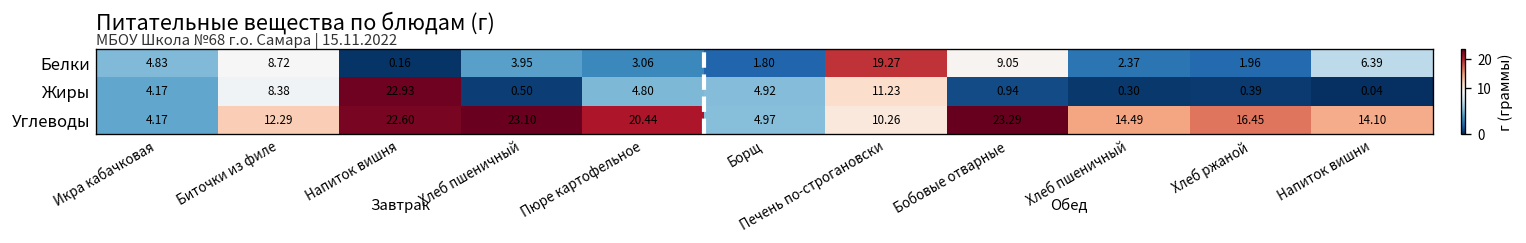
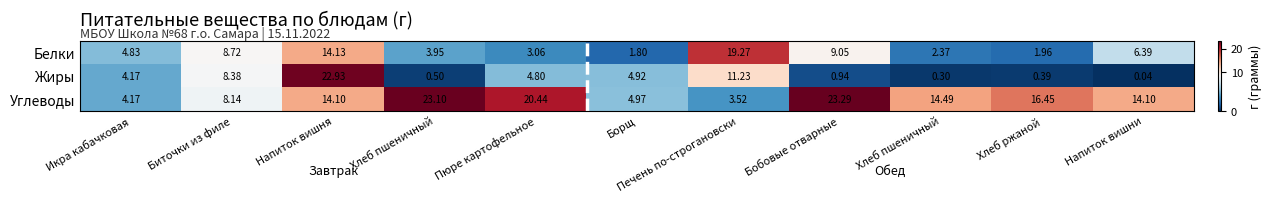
Белки, Напиток вишня: 0.16 -> 14.13
Углеводы, Биточки из филе: 12.29 -> 8.14
Углеводы, Напиток вишня: 22.60 -> 14.10
Углеводы, Печень по-строгановски: 10.26 -> 3.52
